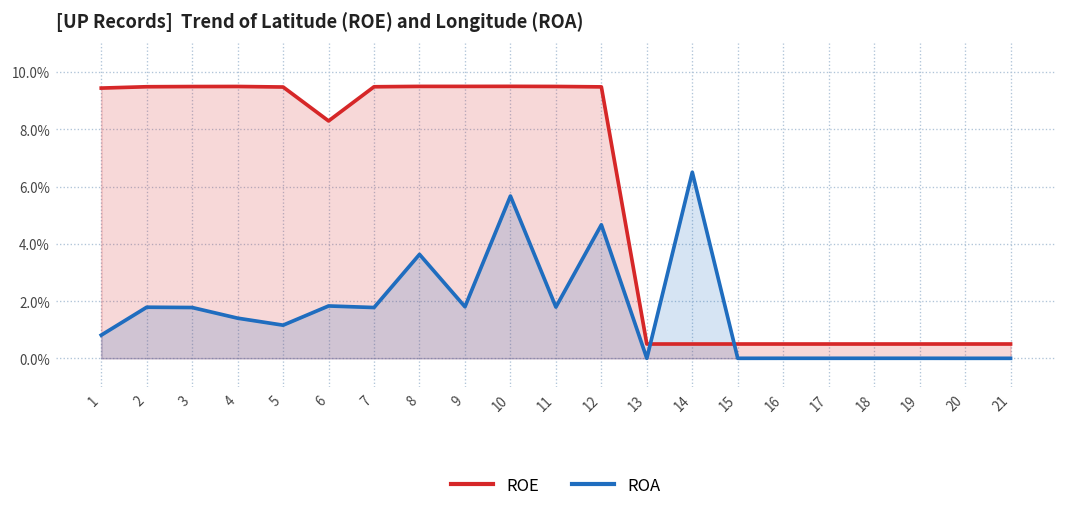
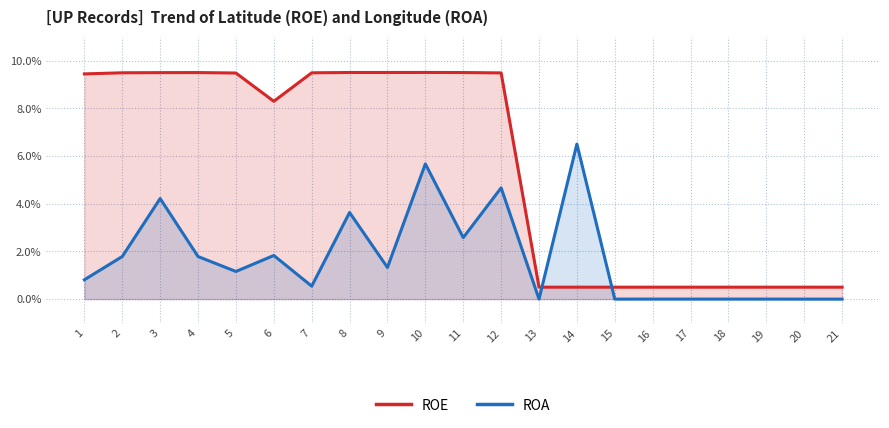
ROA, 3: 1.8% -> 4.2%
ROA, 4: 1.4% -> 1.8%
ROA, 7: 1.8% -> 0.5%
ROA, 9: 1.8% -> 1.3%
ROA, 11: 1.8% -> 2.6%
